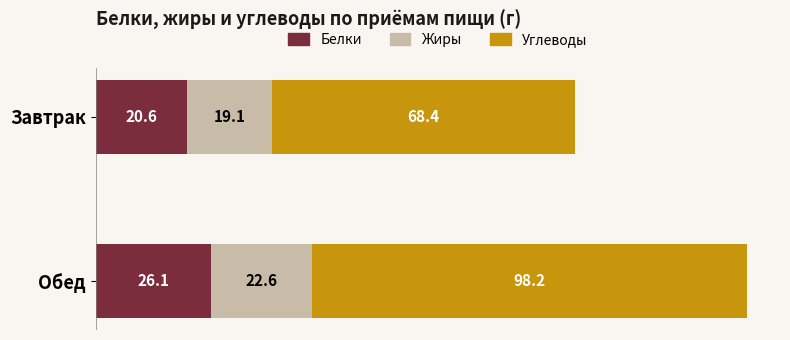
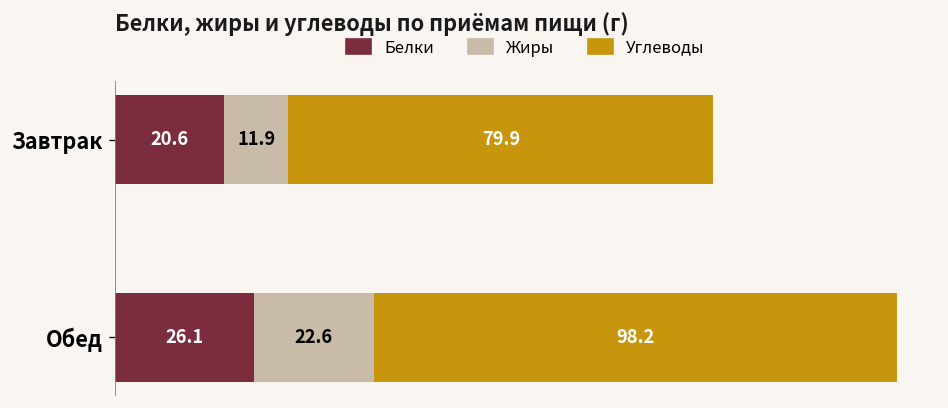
Жиры, Завтрак: 19.1 -> 11.9
Углеводы, Завтрак: 68.4 -> 79.9
